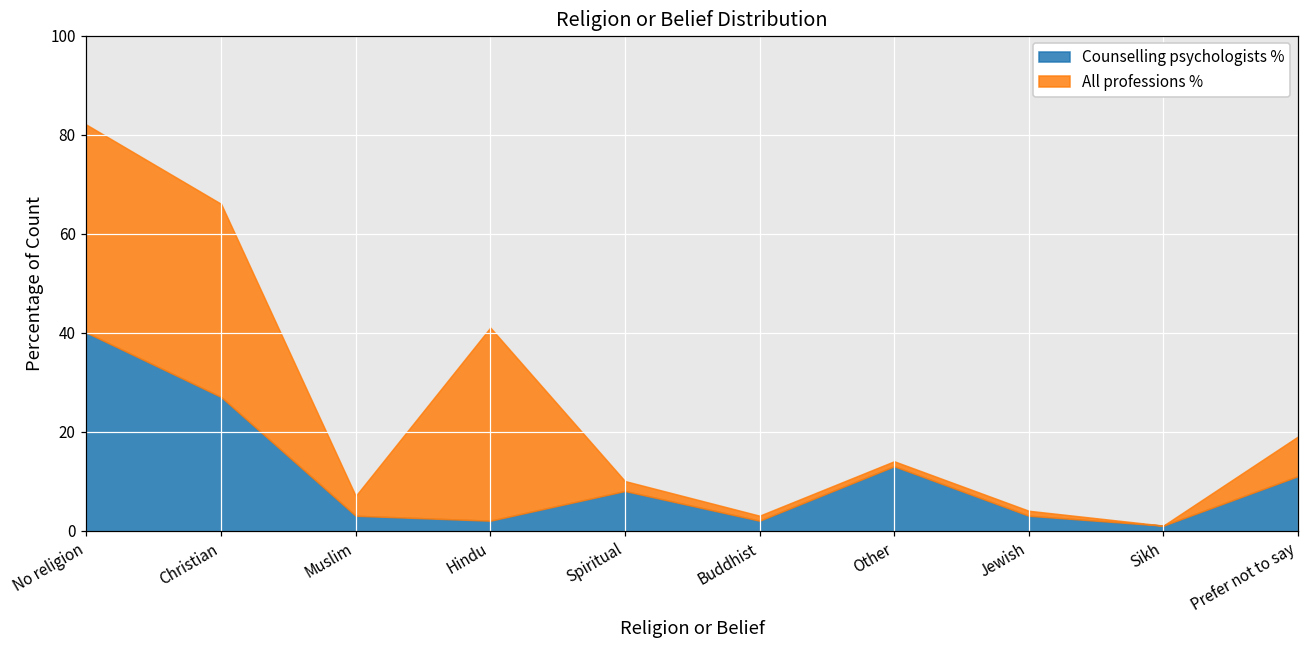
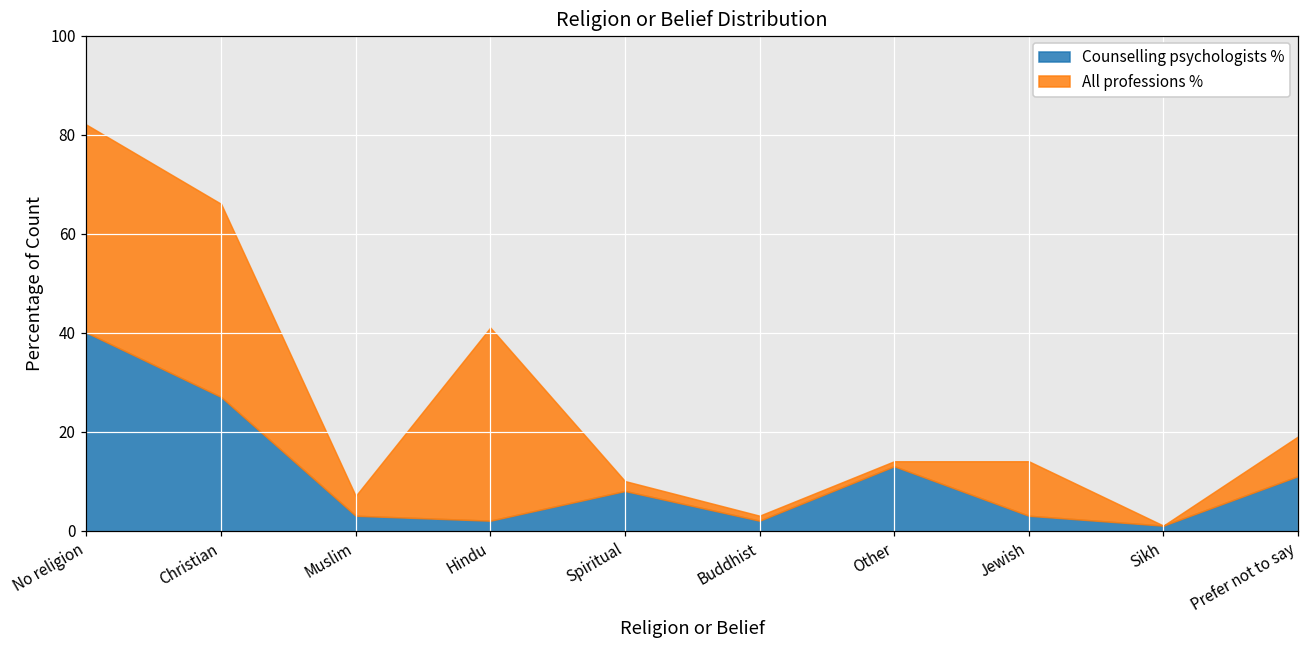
All professions %, Jewish: 1 -> 11
